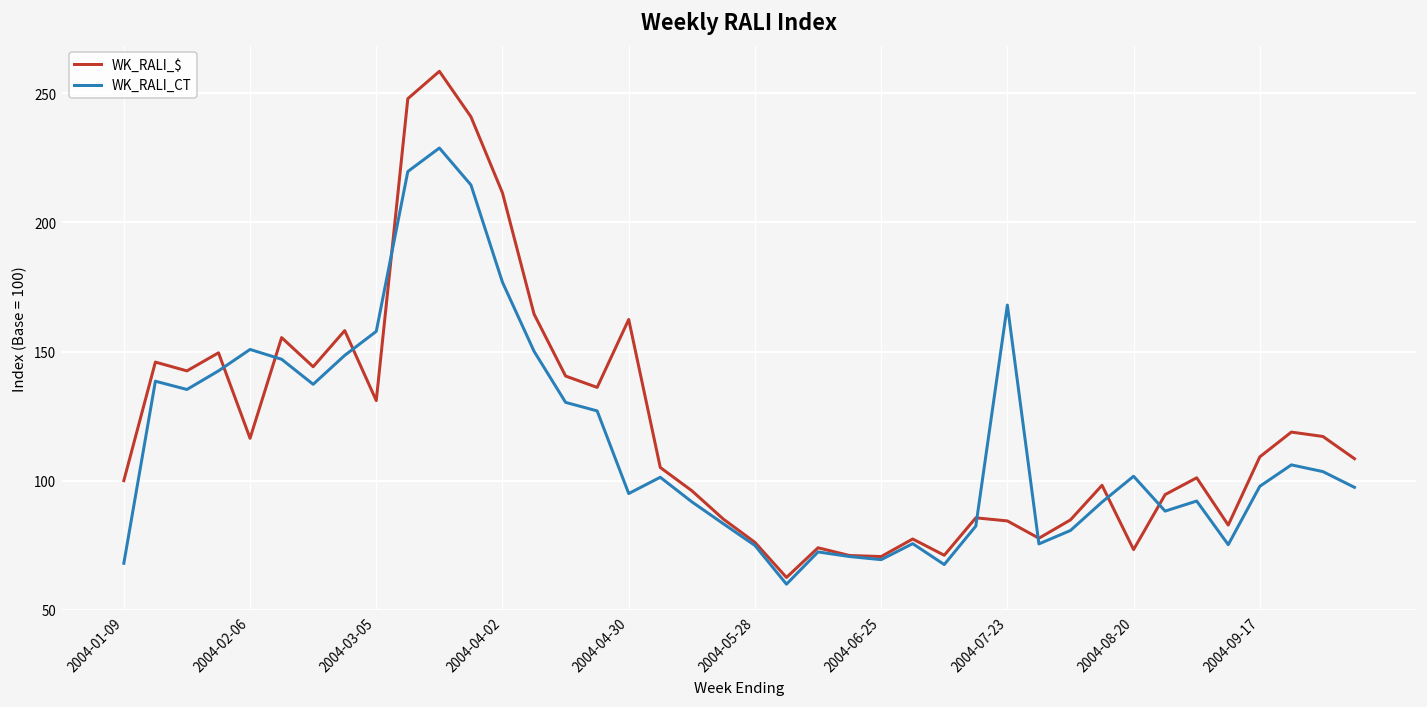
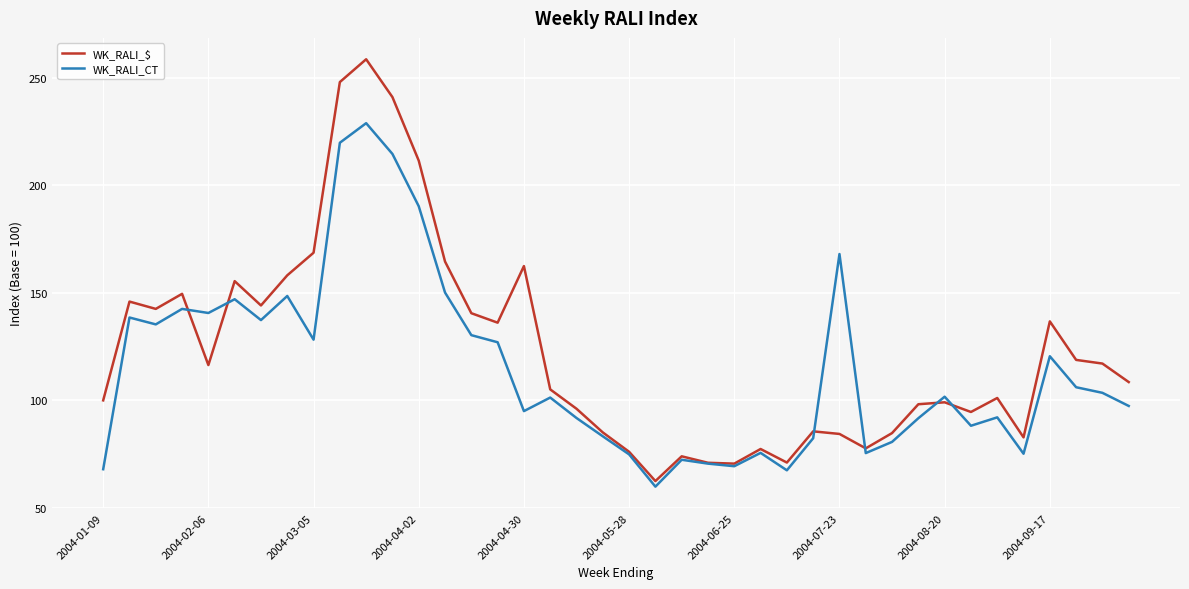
WK_RALI_CT, 2004-02-06: 151 -> 141
WK_RALI_$, 2004-03-05: 131 -> 169
WK_RALI_CT, 2004-03-05: 158 -> 128
WK_RALI_CT, 2004-04-02: 177 -> 190
WK_RALI_$, 2004-08-20: 73 -> 99
WK_RALI_$, 2004-09-17: 109 -> 137
WK_RALI_CT, 2004-09-17: 98 -> 121
